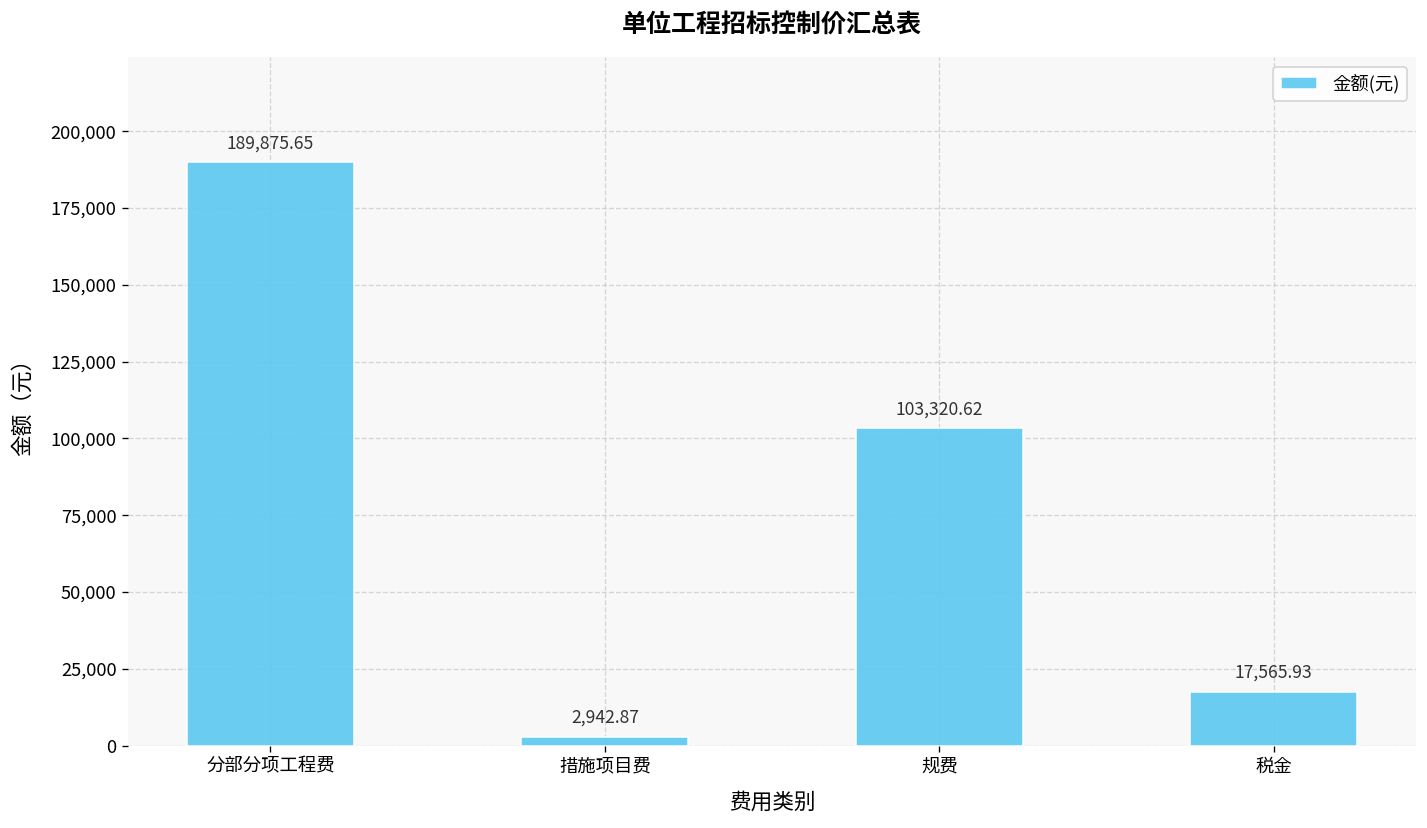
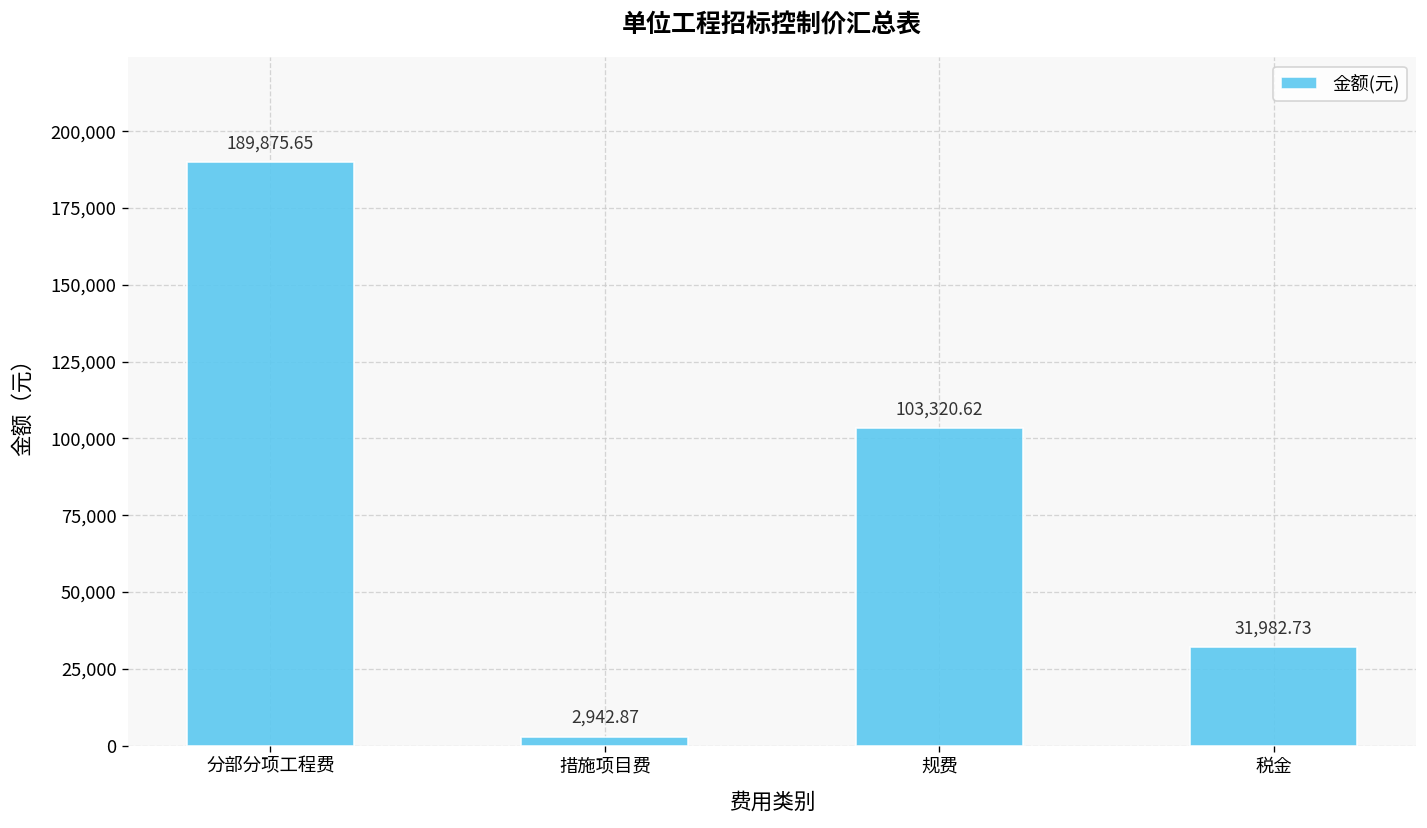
税金: 17,565.93 -> 31,982.73
